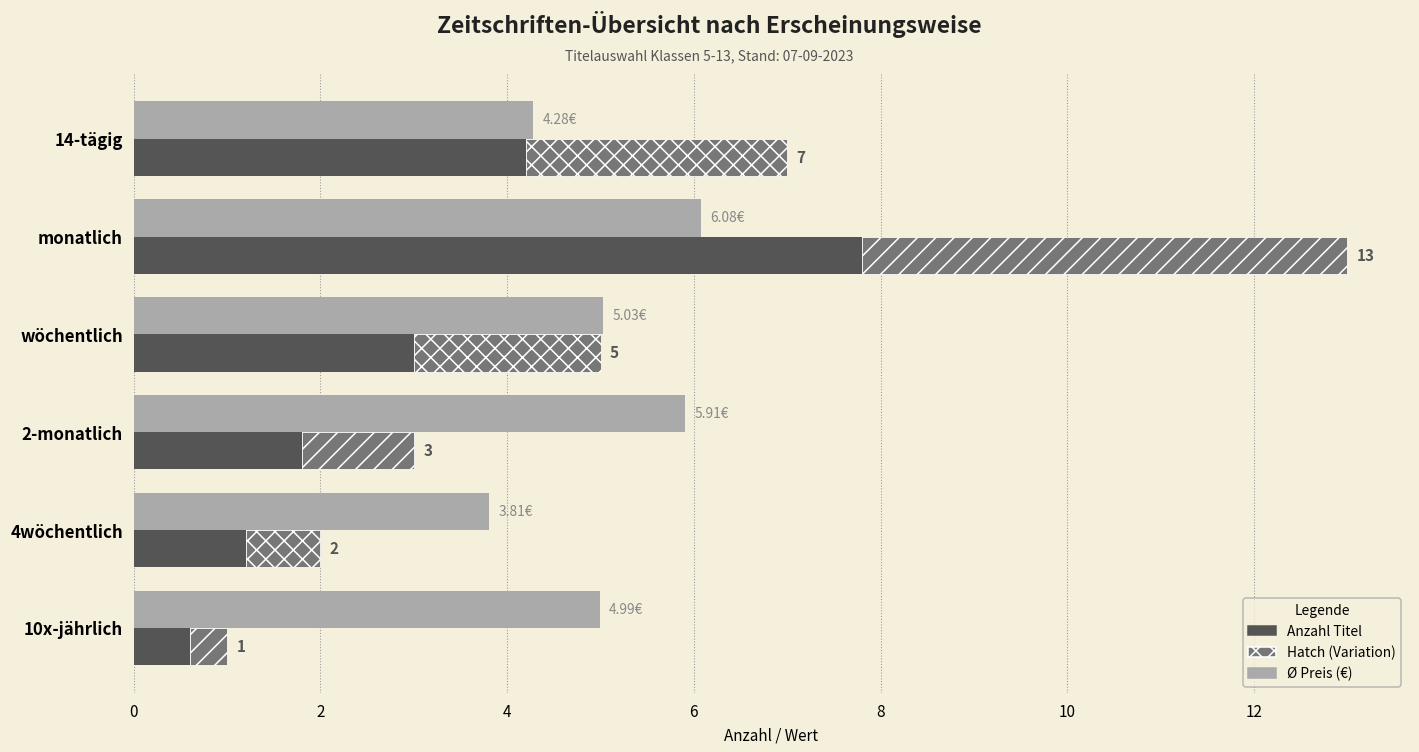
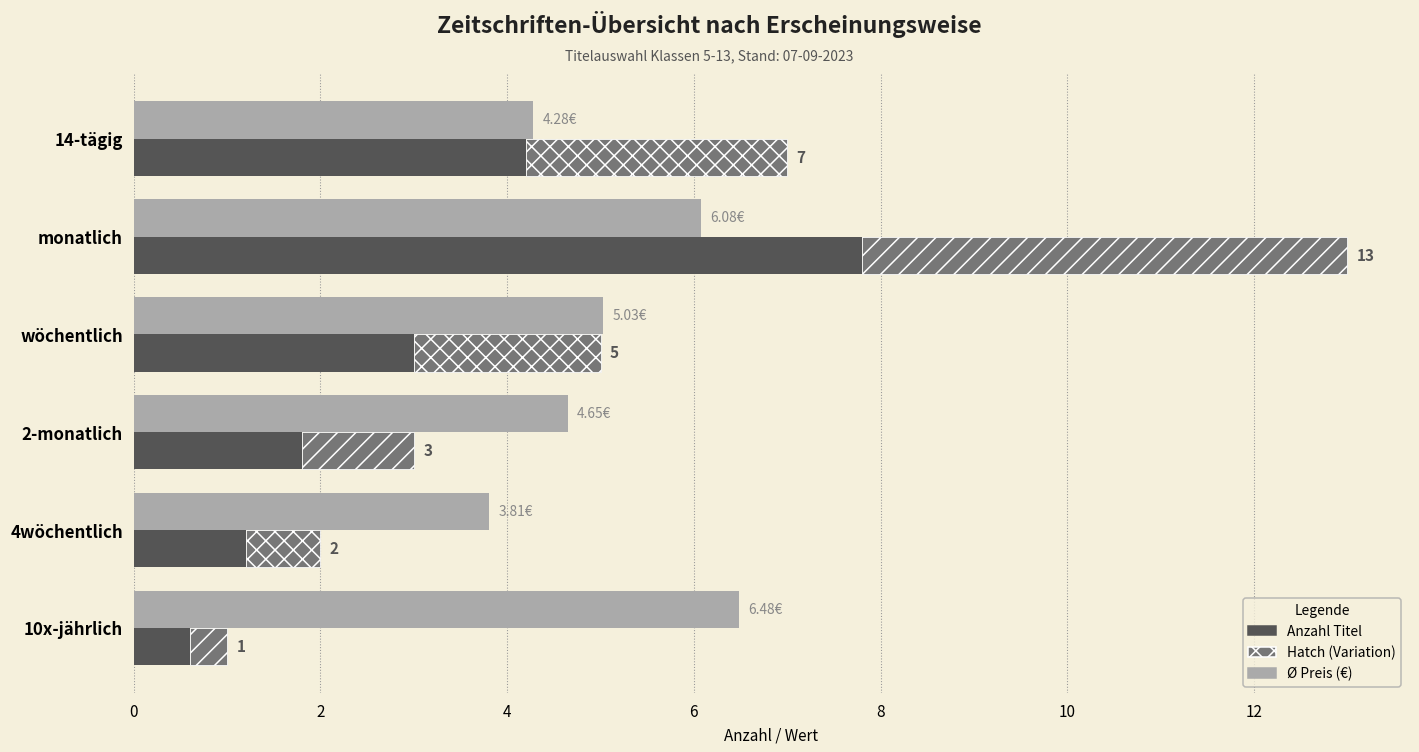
Ø Preis (€), 2-monatlich: 5.91€ -> 4.65€
Ø Preis (€), 10x-jährlich: 4.99€ -> 6.48€
